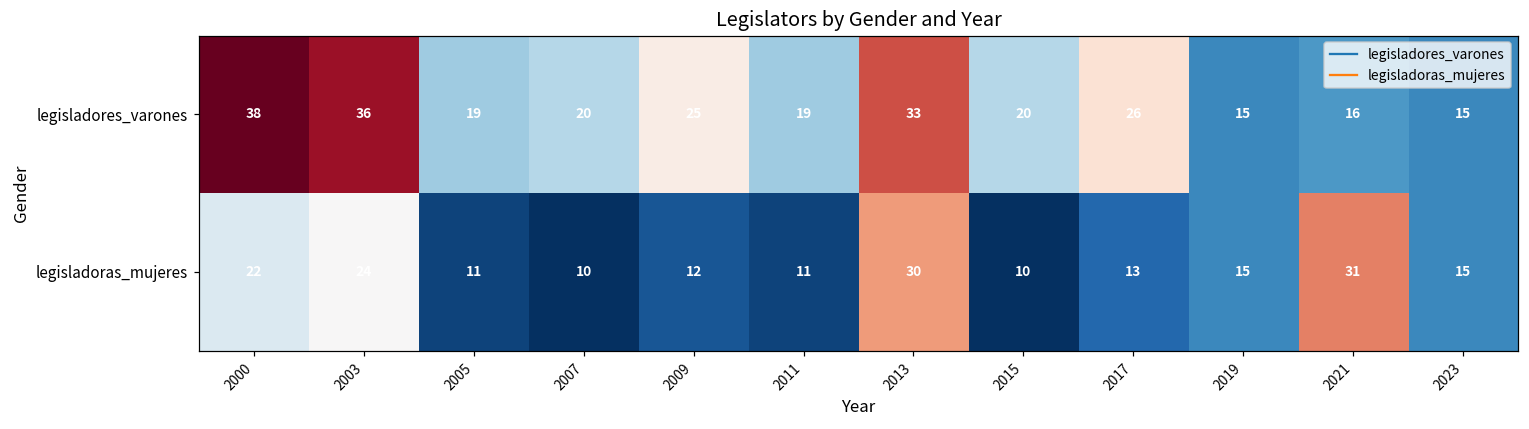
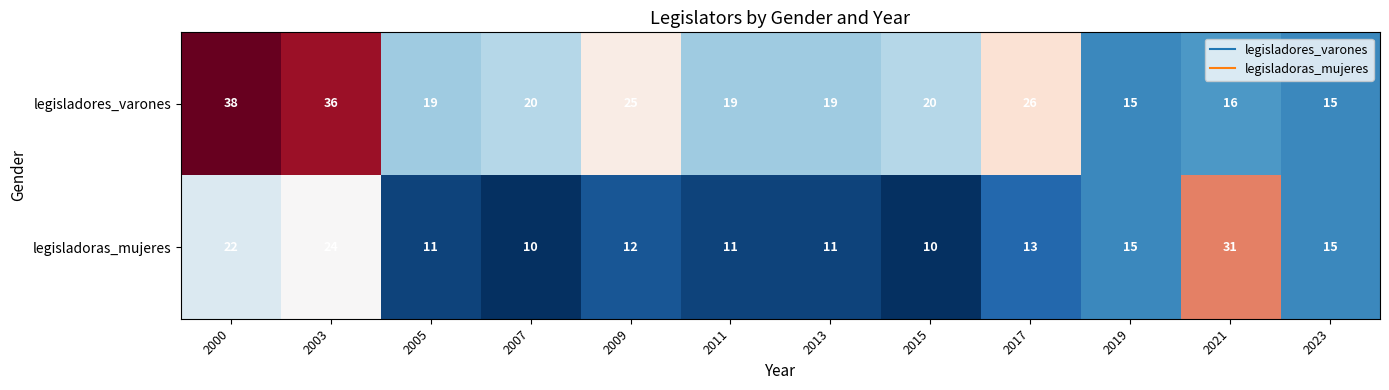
legisladores_varones, 2013: 33 -> 19
legisladoras_mujeres, 2013: 30 -> 11
